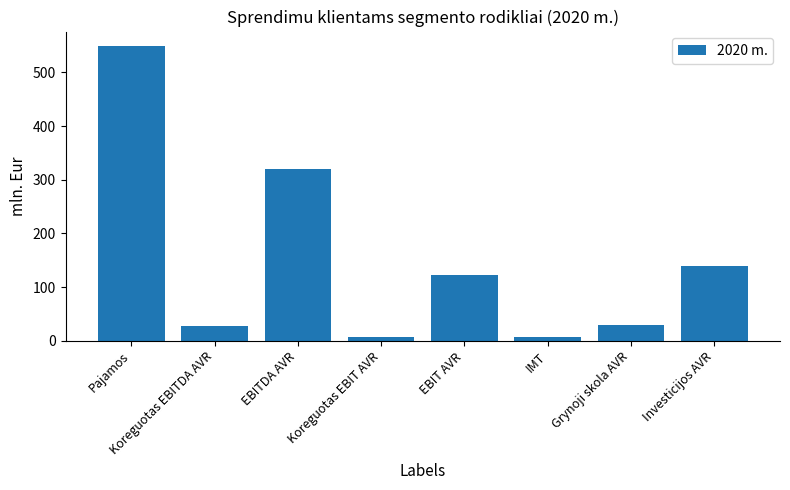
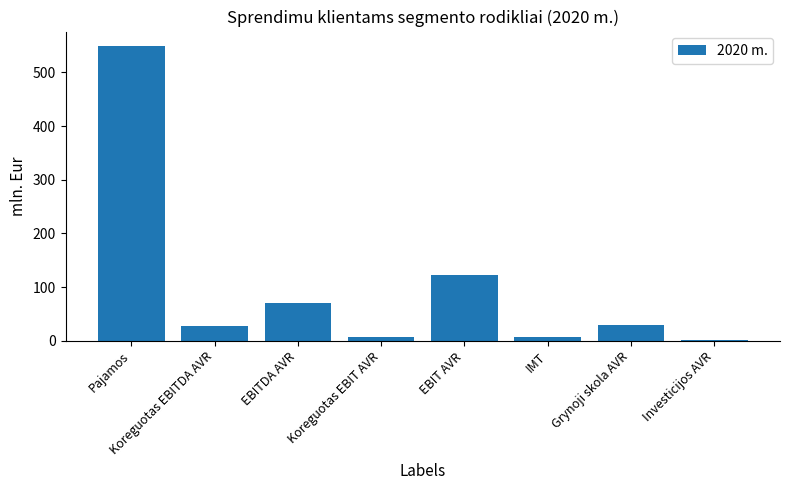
EBITDA AVR: 320 -> 70
Investicijos AVR: 140 -> 0
